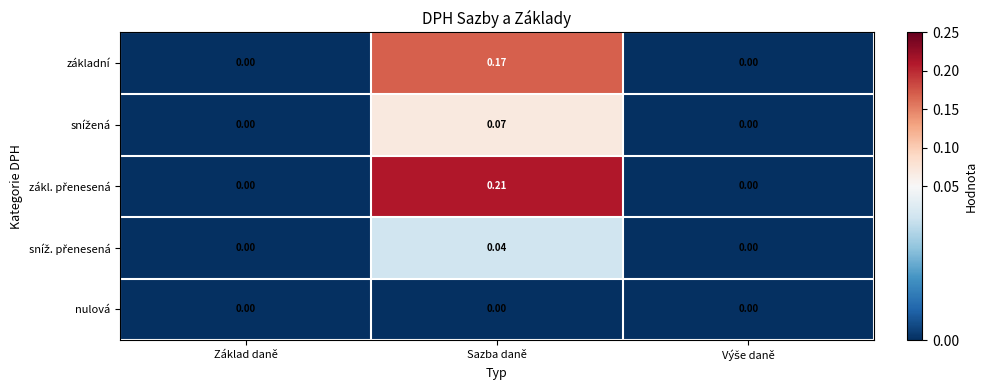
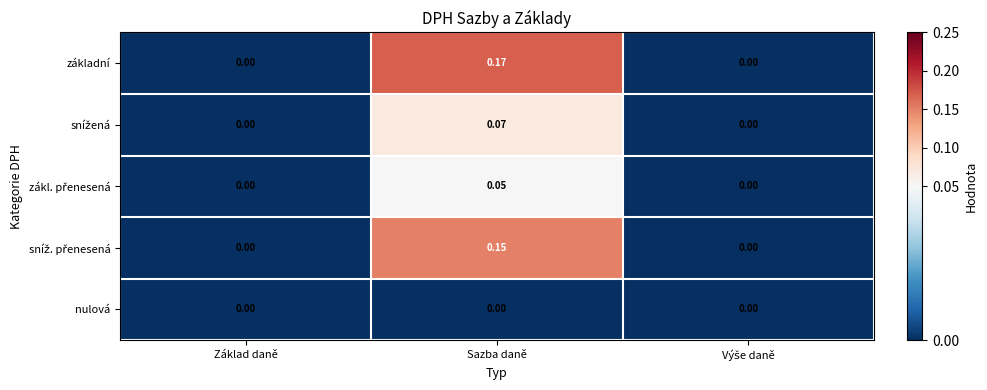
zákl. přenesená, Sazba daně: 0.21 -> 0.05
sníž. přenesená, Sazba daně: 0.04 -> 0.15
